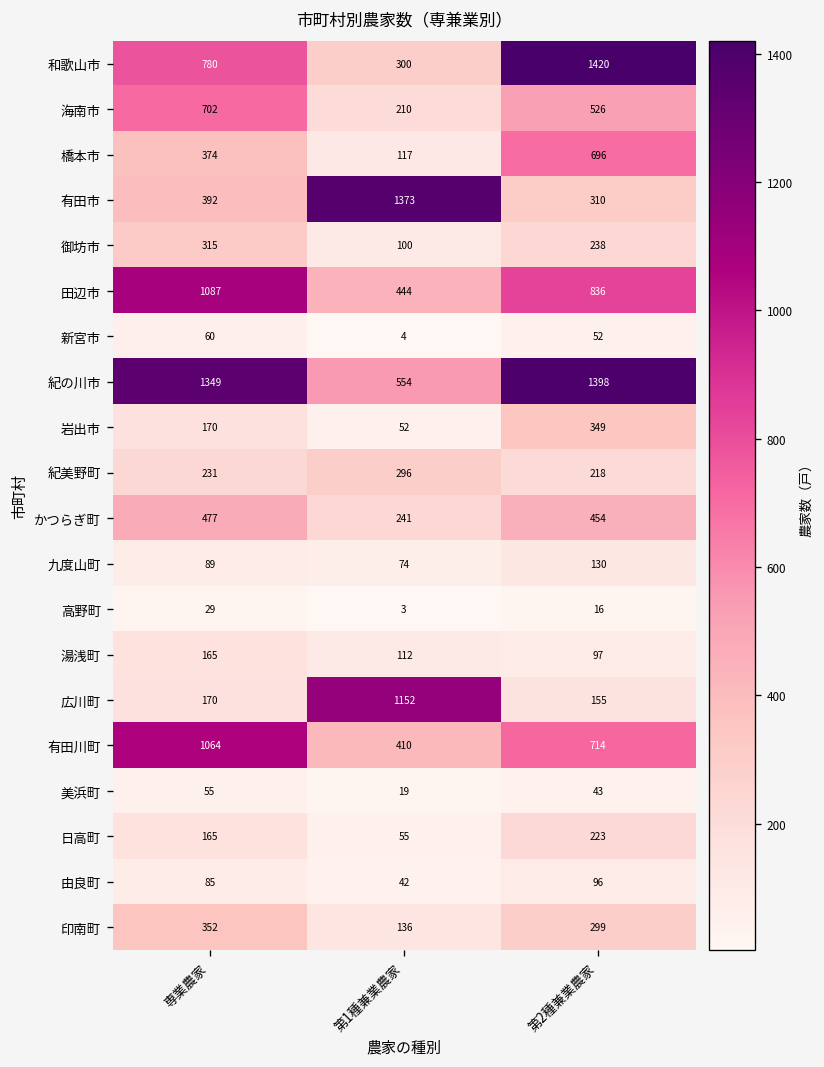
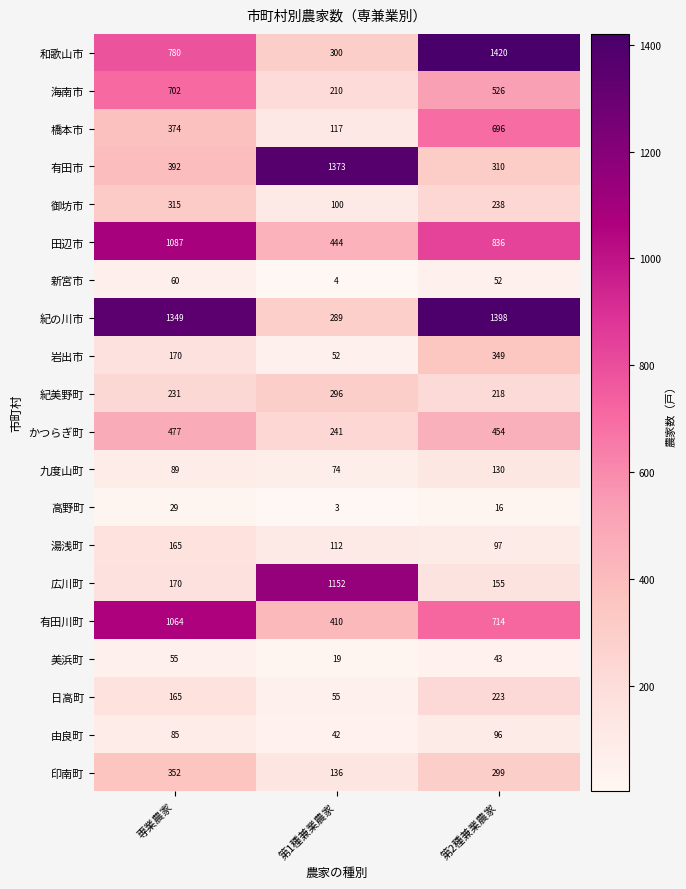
紀の川市, 第1種兼業農家: 554 -> 289
